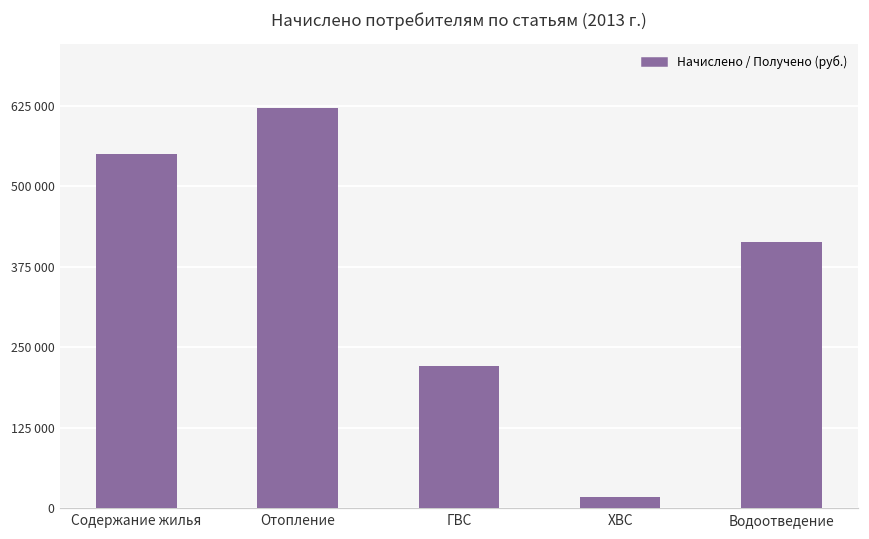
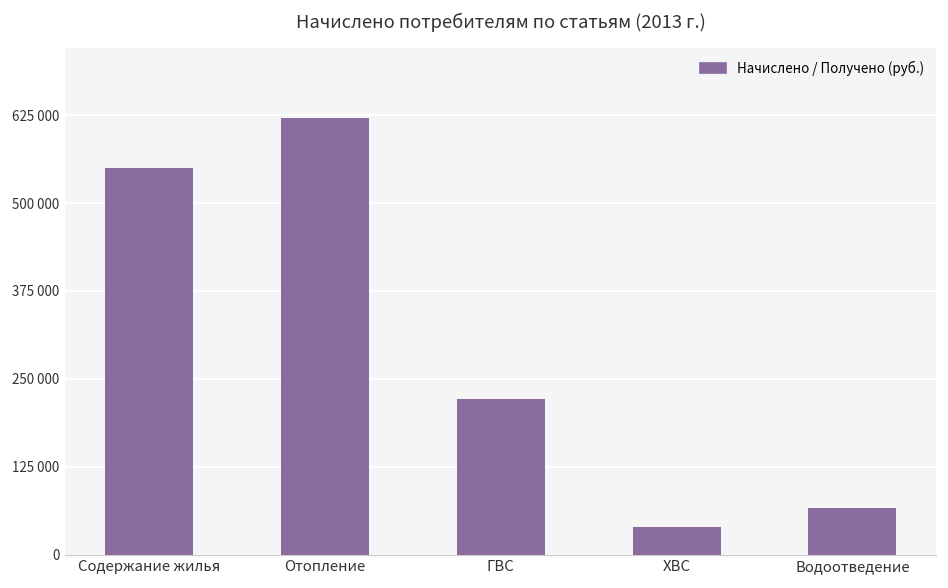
ХВС: 20000 -> 40000
Водоотведение: 410000 -> 70000
